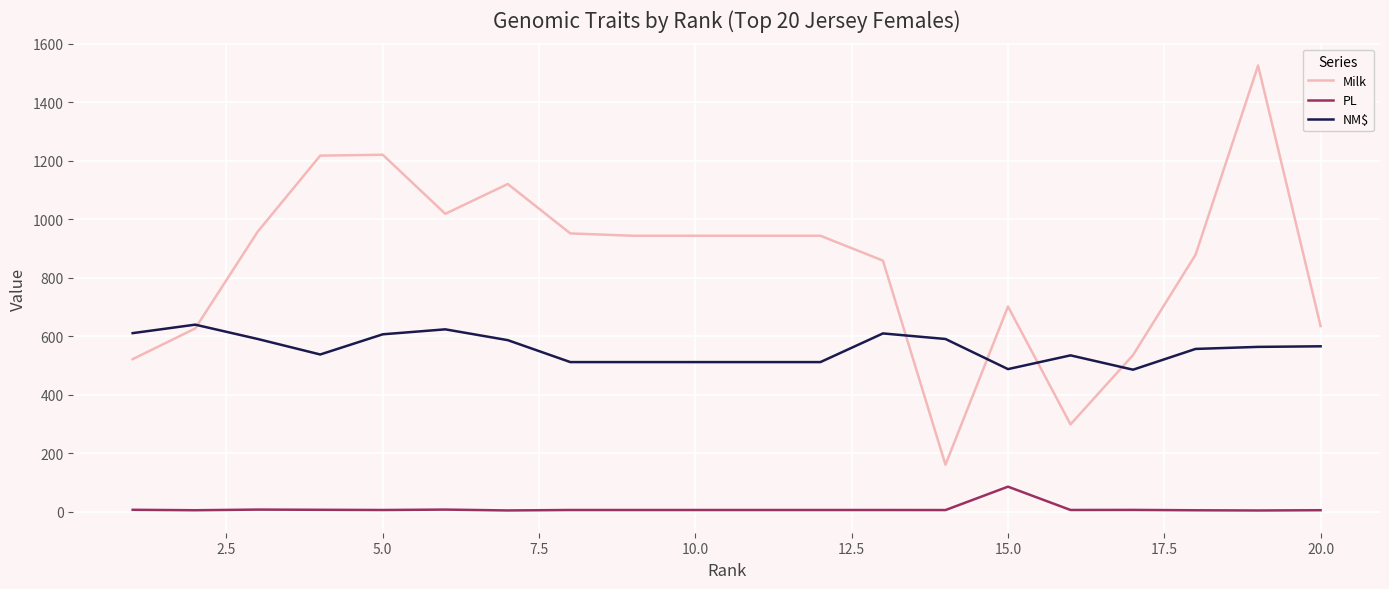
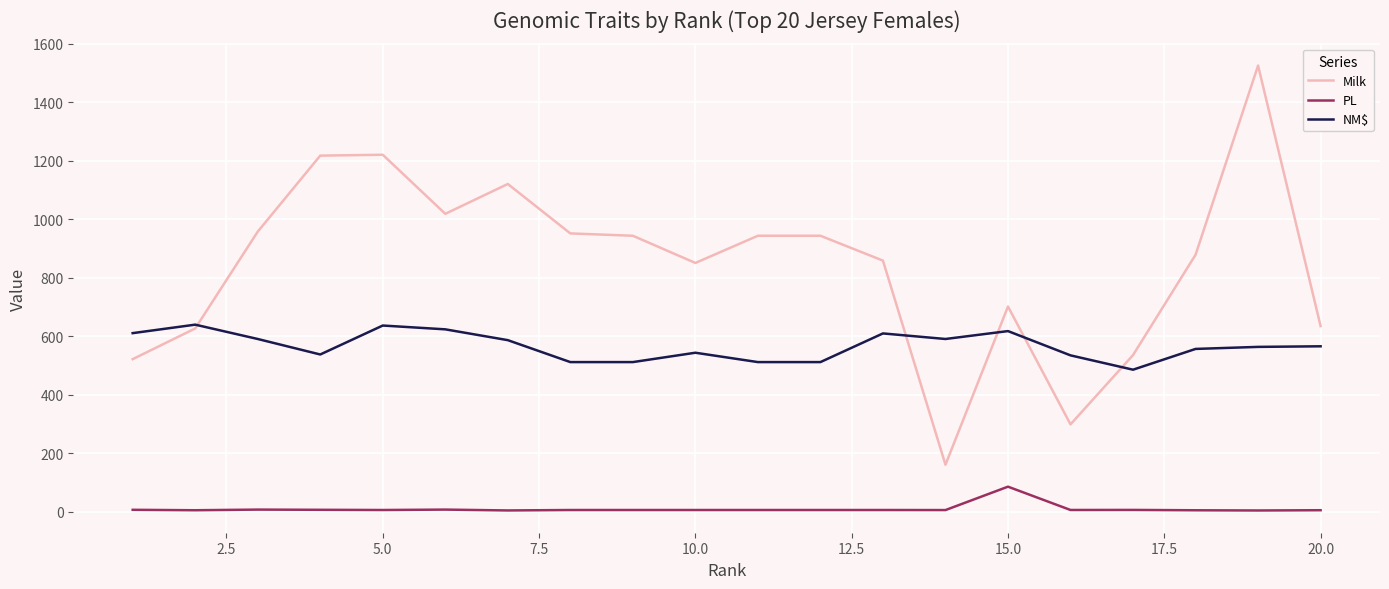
NM$, 5.0: 610 -> 640
Milk, 10.0: 940 -> 850
NM$, 10.0: 510 -> 540
NM$, 15.0: 490 -> 620
